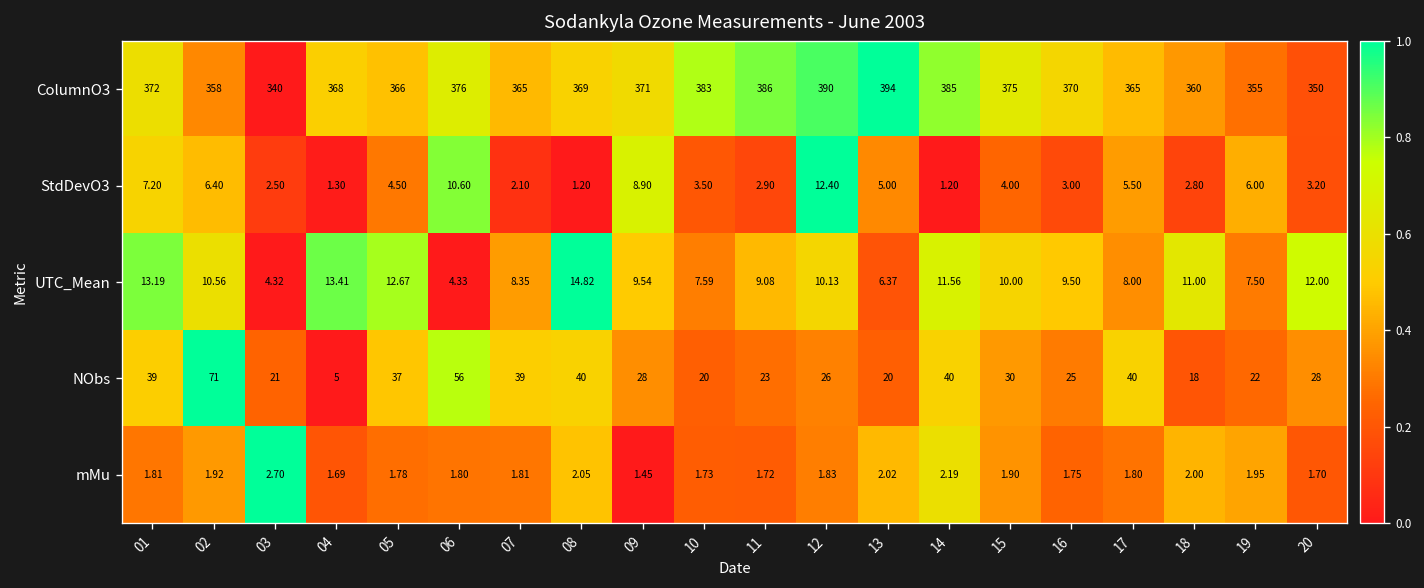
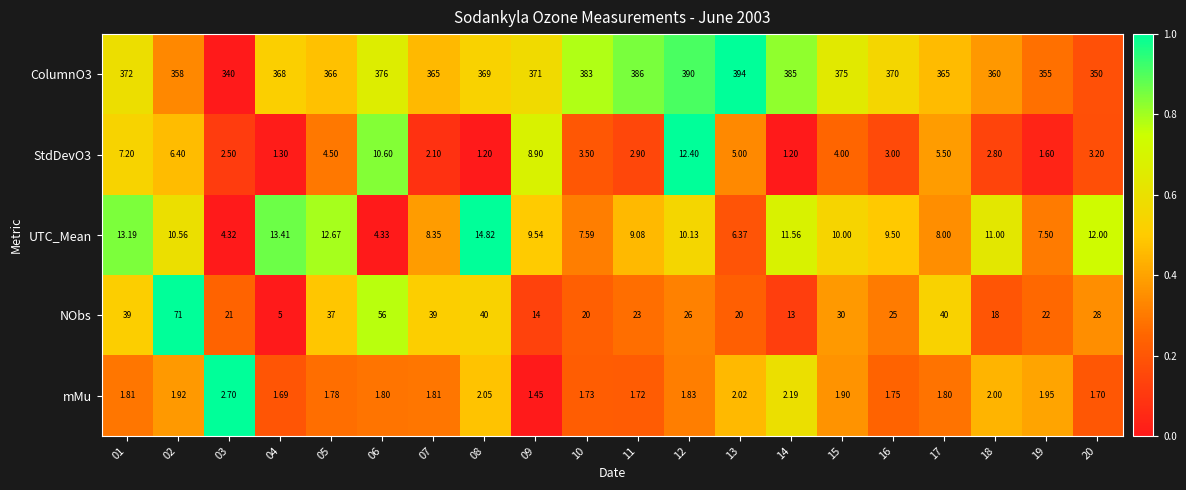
StdDevO3, 19: 6.00 -> 1.60
NObs, 09: 28 -> 14
NObs, 14: 40 -> 13
